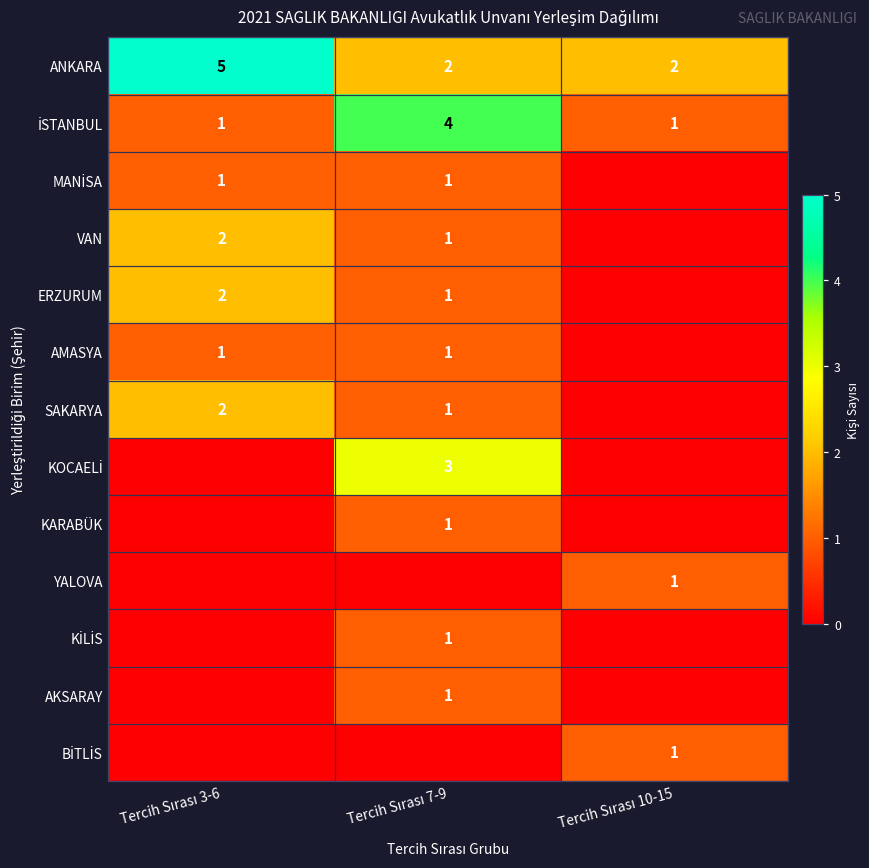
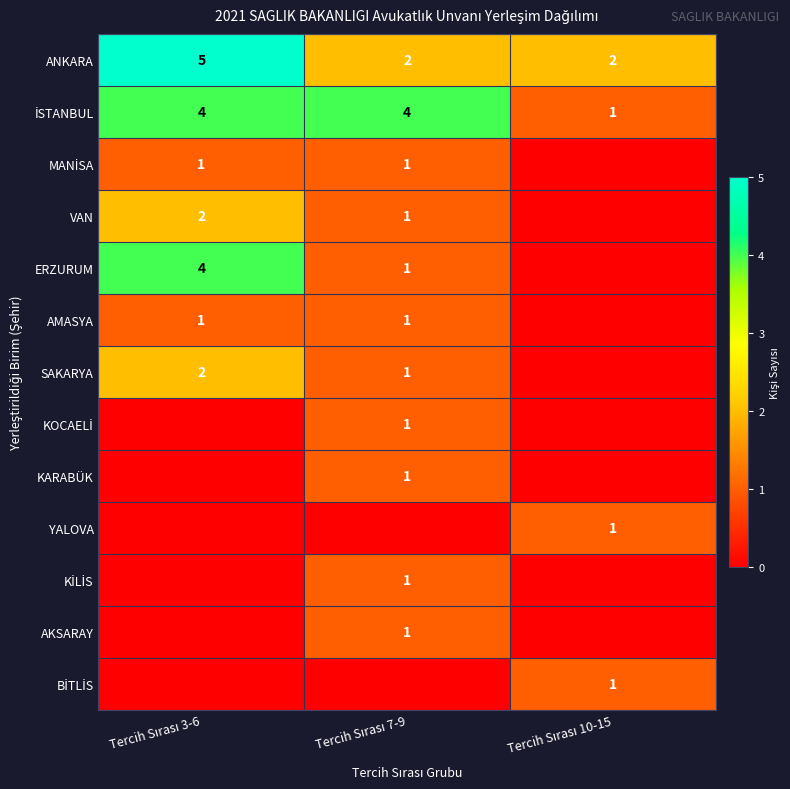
İSTANBUL, Tercih Sırası 3-6: 1 -> 4
ERZURUM, Tercih Sırası 3-6: 2 -> 4
KOCAELİ, Tercih Sırası 7-9: 3 -> 1
